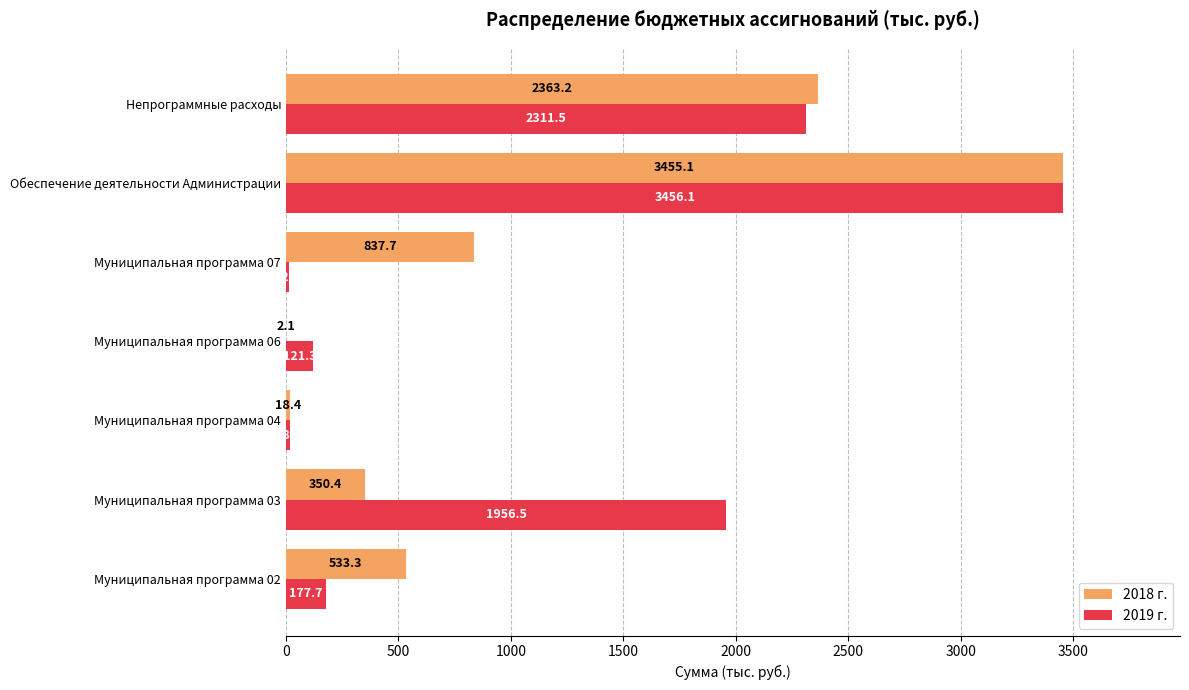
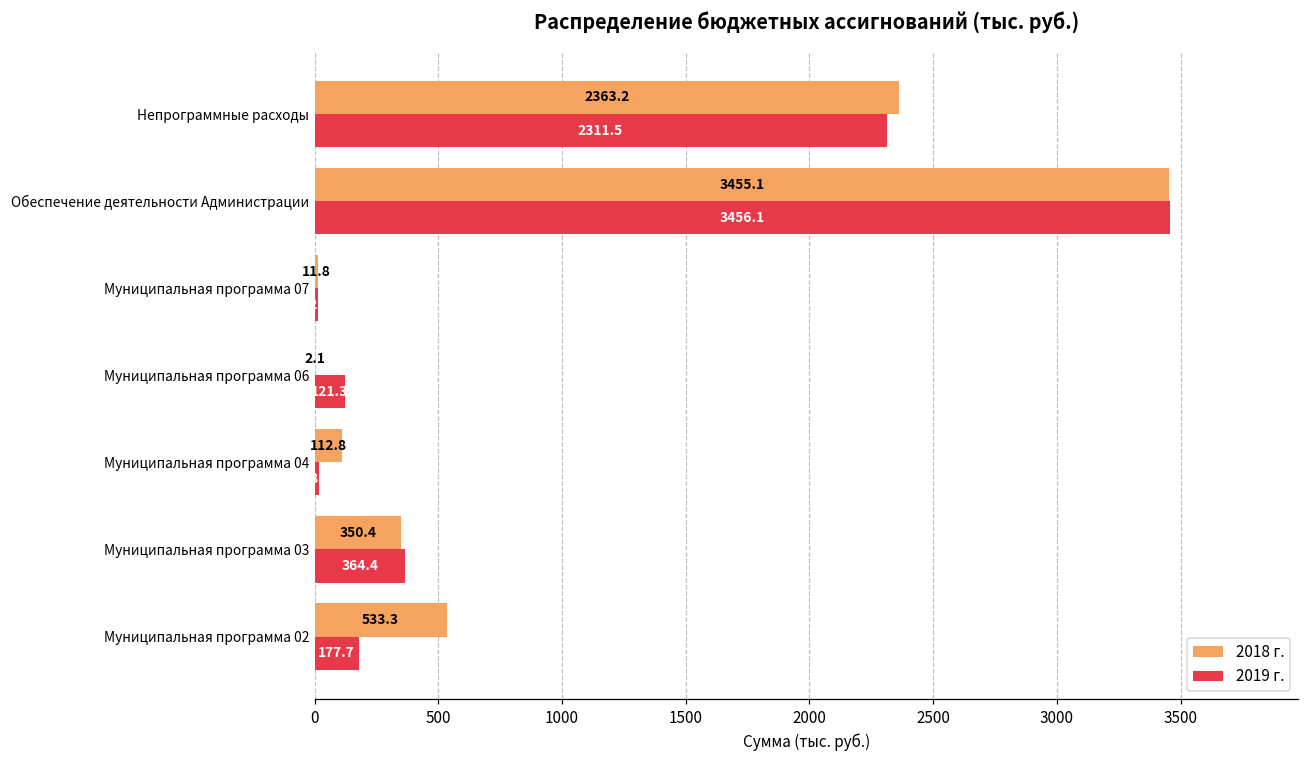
2018 г., Муниципальная программа 07: 837.7 -> 11.8
2018 г., Муниципальная программа 04: 18.4 -> 112.8
2019 г., Муниципальная программа 03: 1956.5 -> 364.4
